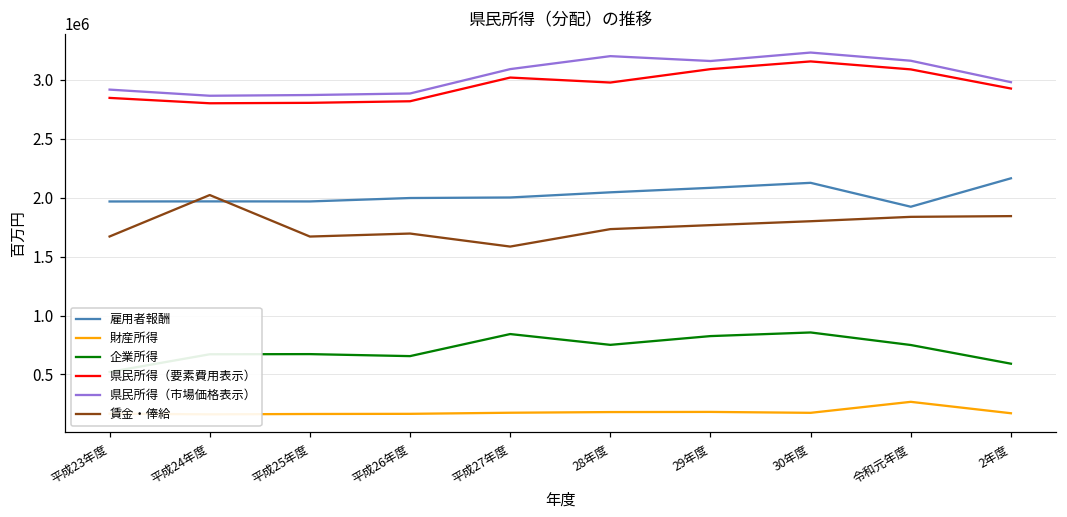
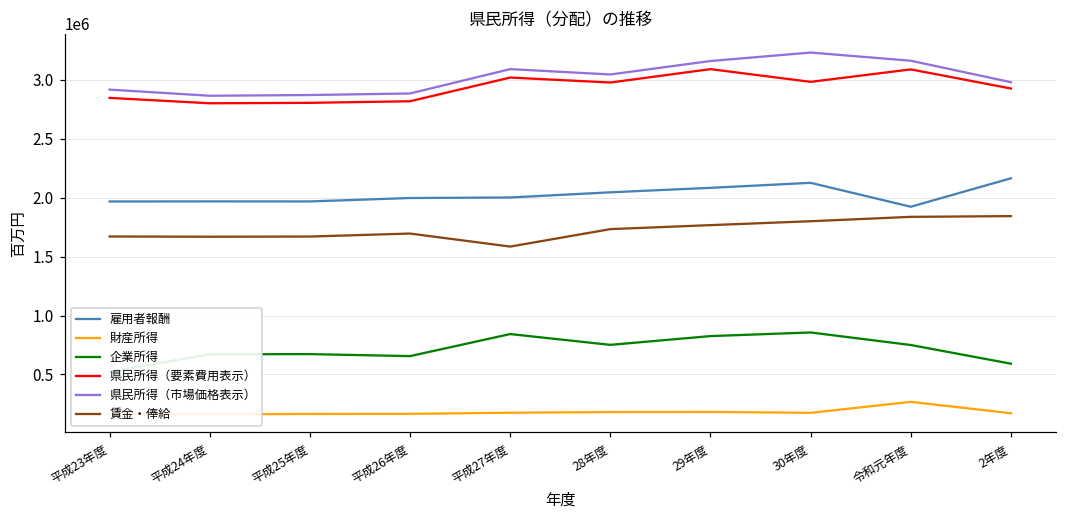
賃金・俸給, 平成24年度: 2020000 -> 1670000
県民所得（市場価格表示）, 28年度: 3200000 -> 3050000
県民所得（要素費用表示）, 30年度: 3160000 -> 2980000
